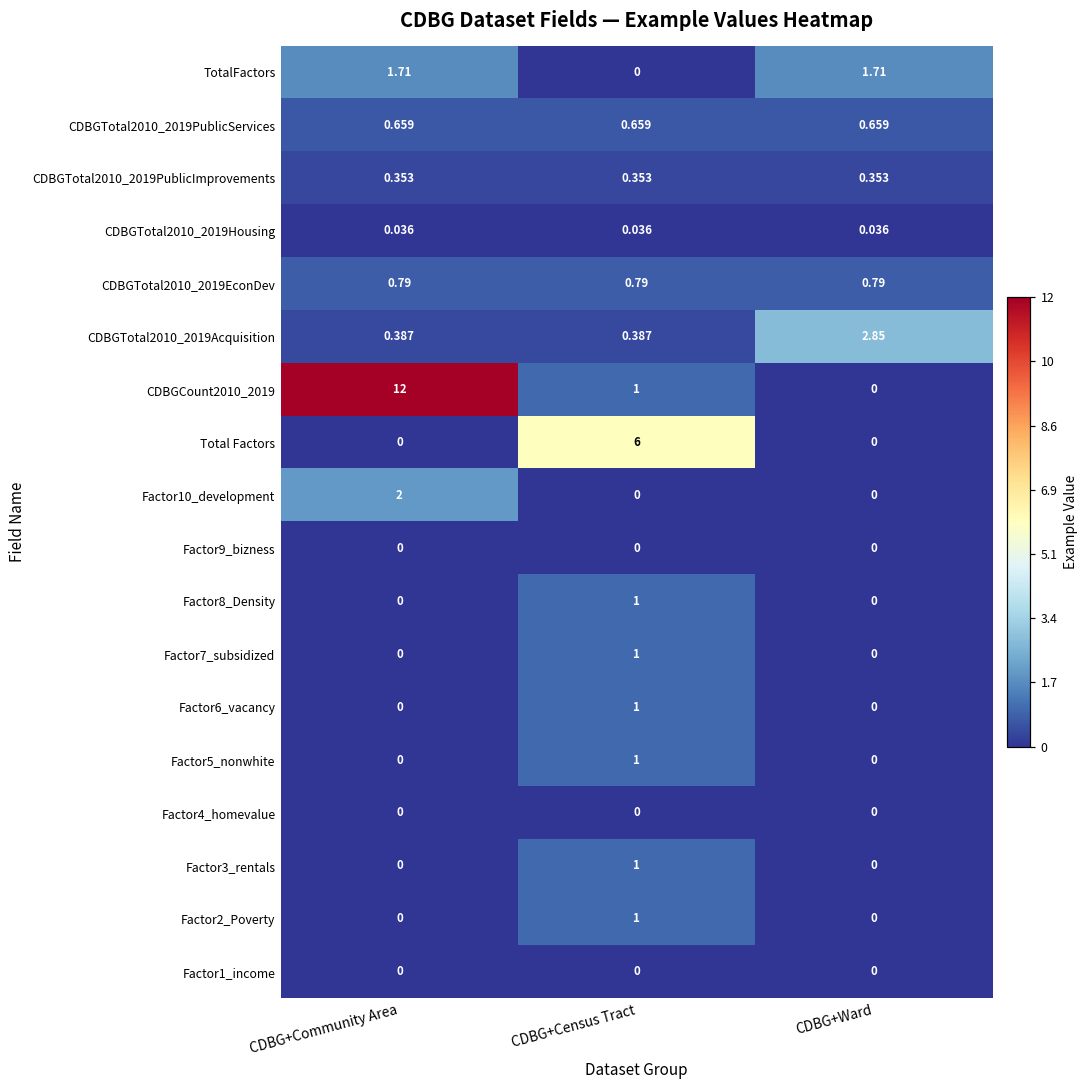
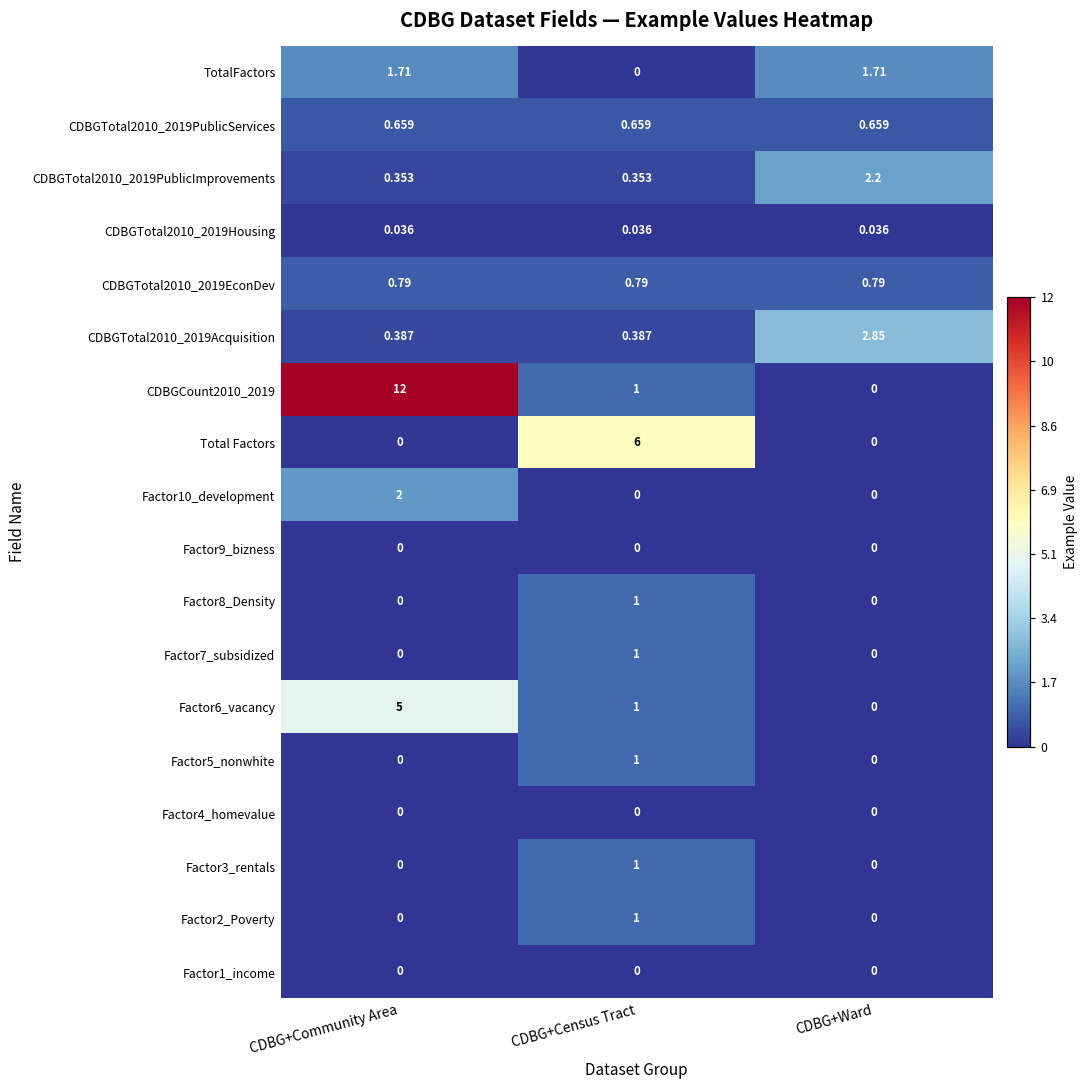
CDBGTotal2010_2019PublicImprovements, CDBG+Ward: 0.353 -> 2.2
Factor6_vacancy, CDBG+Community Area: 0 -> 5
